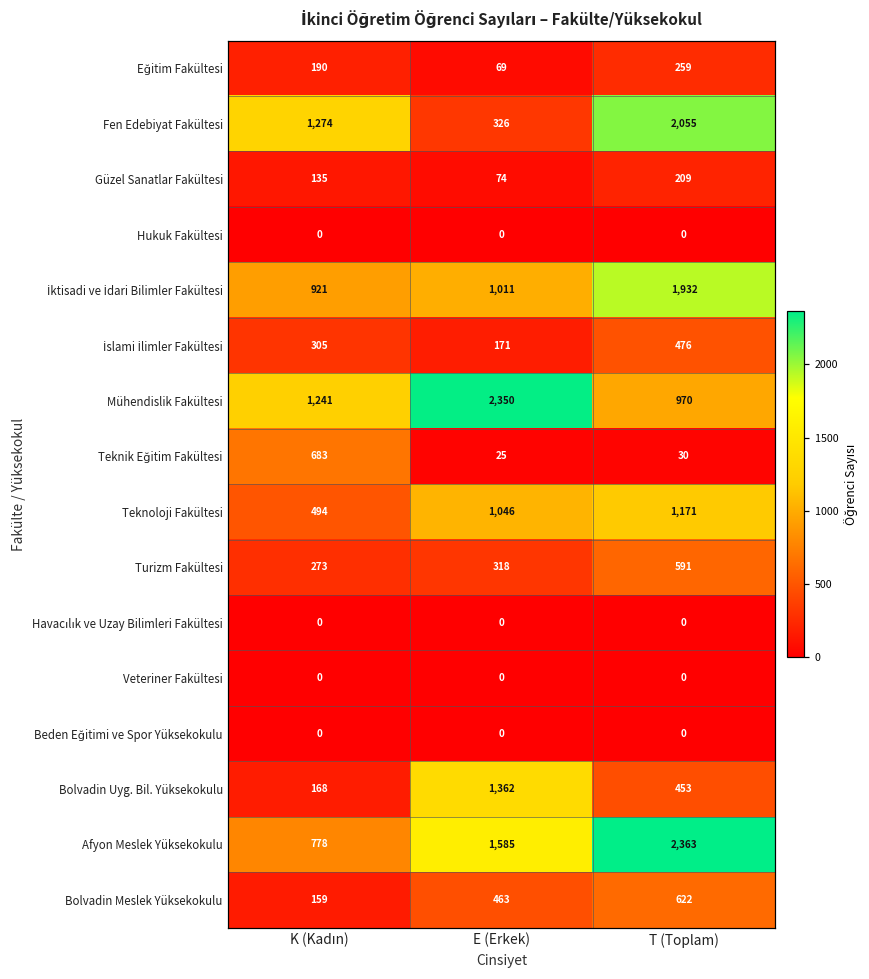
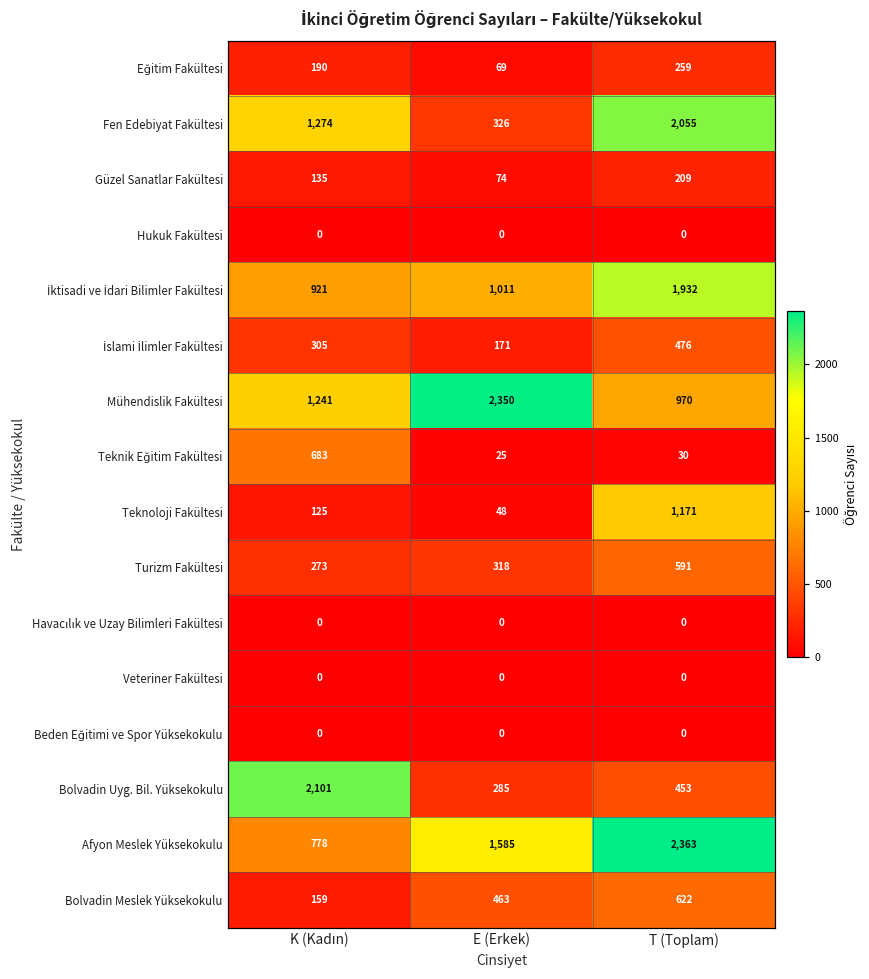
Teknoloji Fakültesi, K (Kadın): 494 -> 125
Teknoloji Fakültesi, E (Erkek): 1,046 -> 48
Bolvadin Uyg. Bil. Yüksekokulu, K (Kadın): 168 -> 2,101
Bolvadin Uyg. Bil. Yüksekokulu, E (Erkek): 1,362 -> 285
